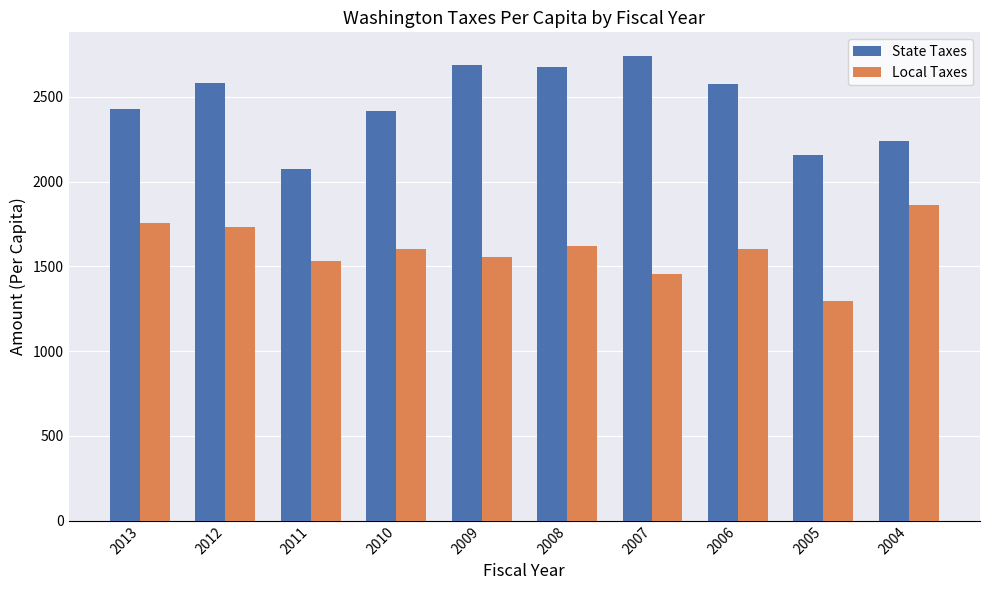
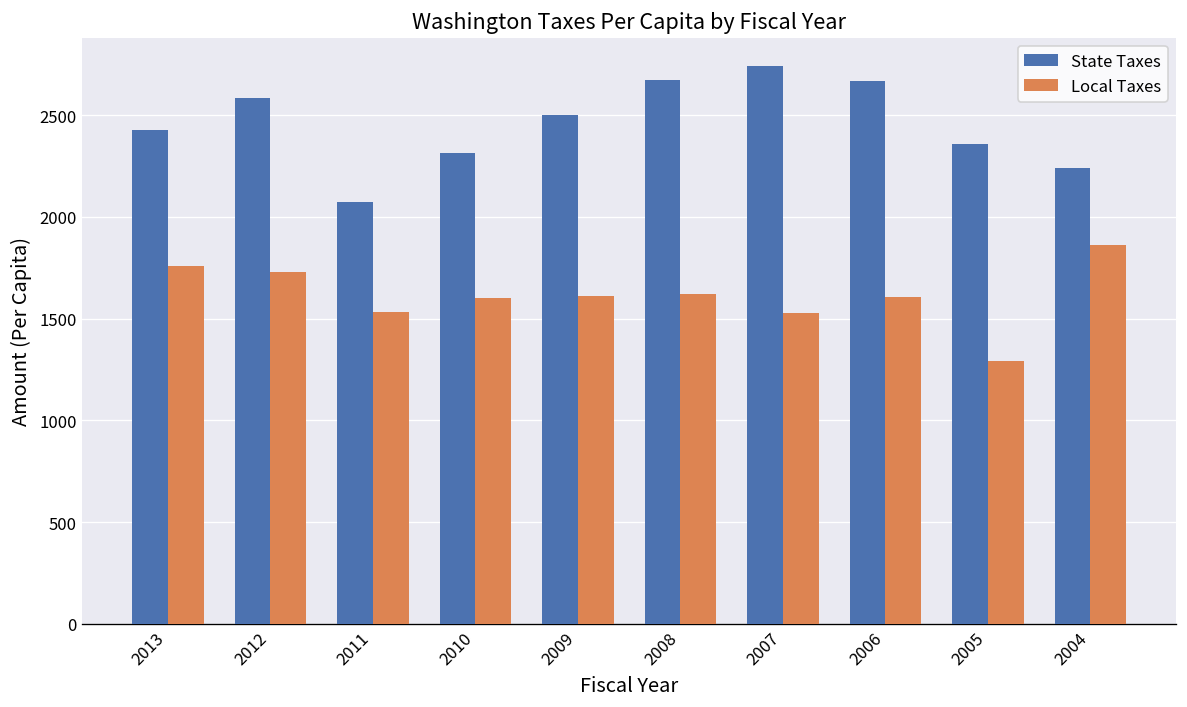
State Taxes, 2010: 2420 -> 2310
State Taxes, 2009: 2690 -> 2500
Local Taxes, 2009: 1560 -> 1610
Local Taxes, 2007: 1450 -> 1530
State Taxes, 2006: 2570 -> 2670
State Taxes, 2005: 2160 -> 2360
